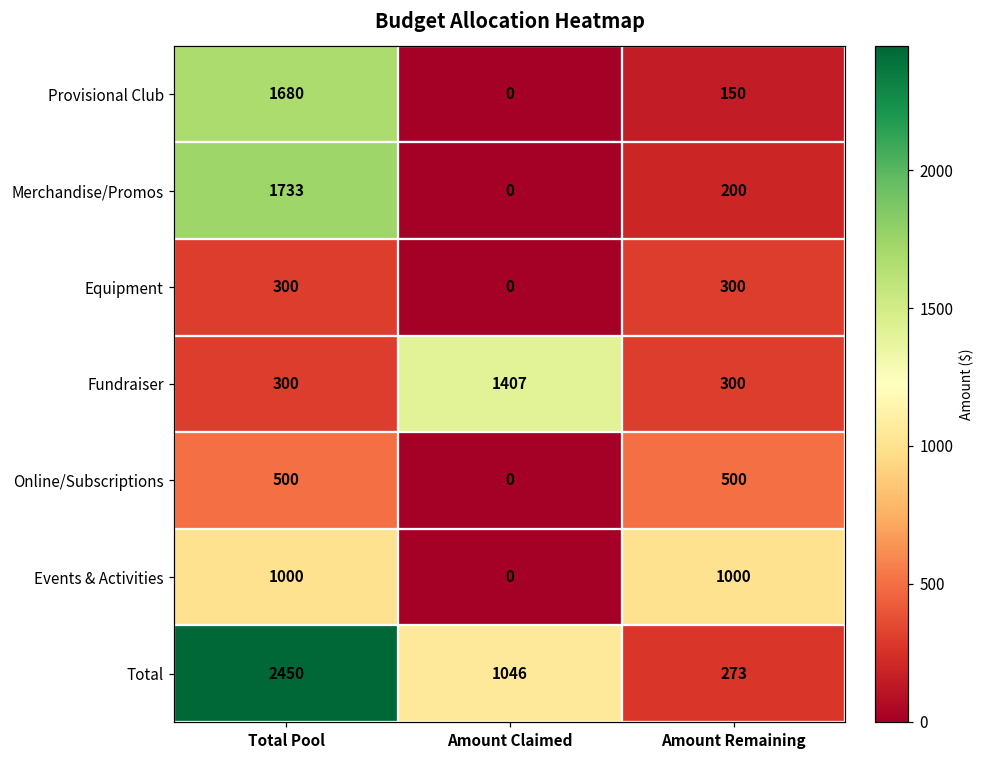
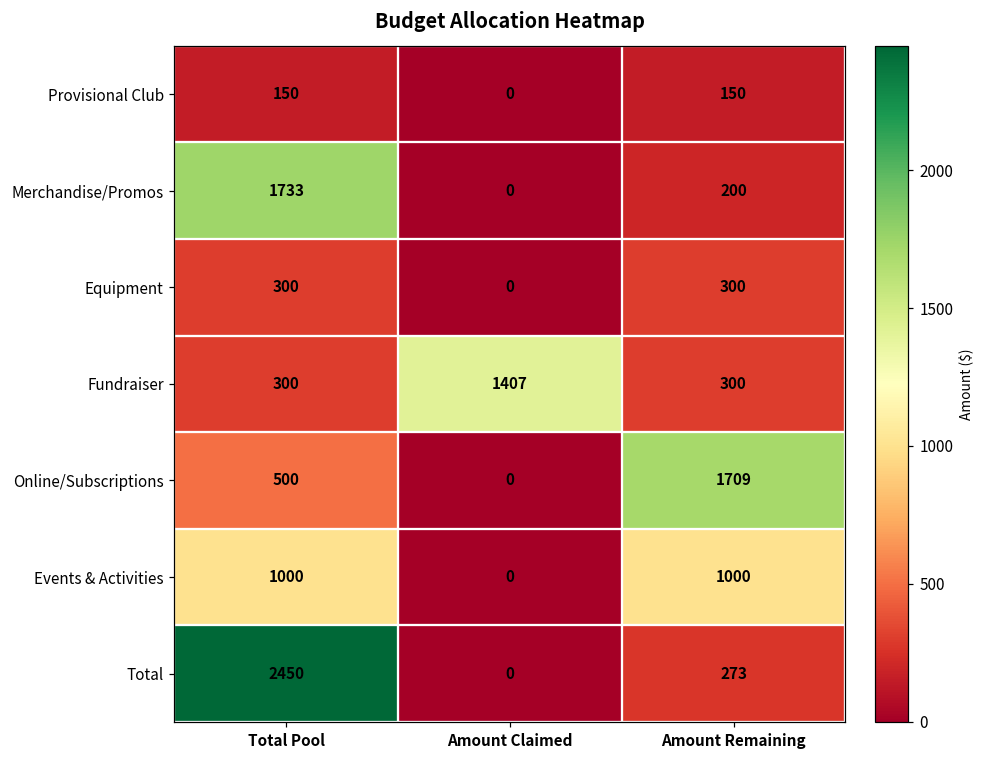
Provisional Club, Total Pool: 1680 -> 150
Online/Subscriptions, Amount Remaining: 500 -> 1709
Total, Amount Claimed: 1046 -> 0
